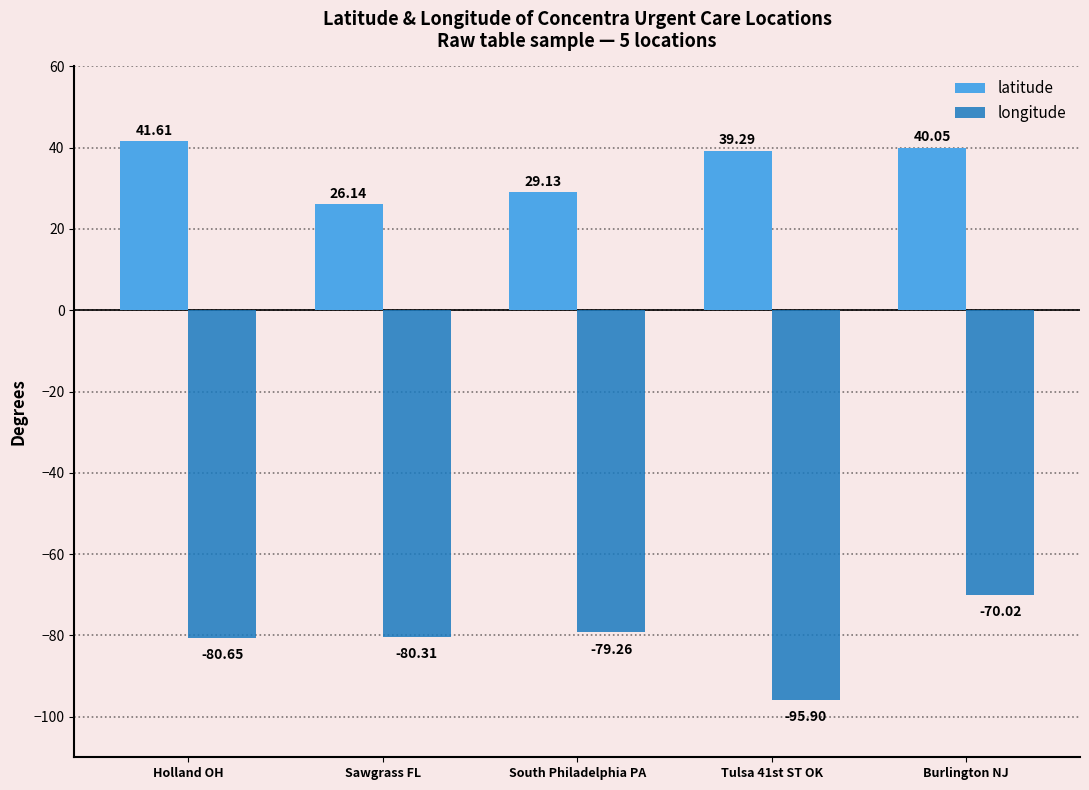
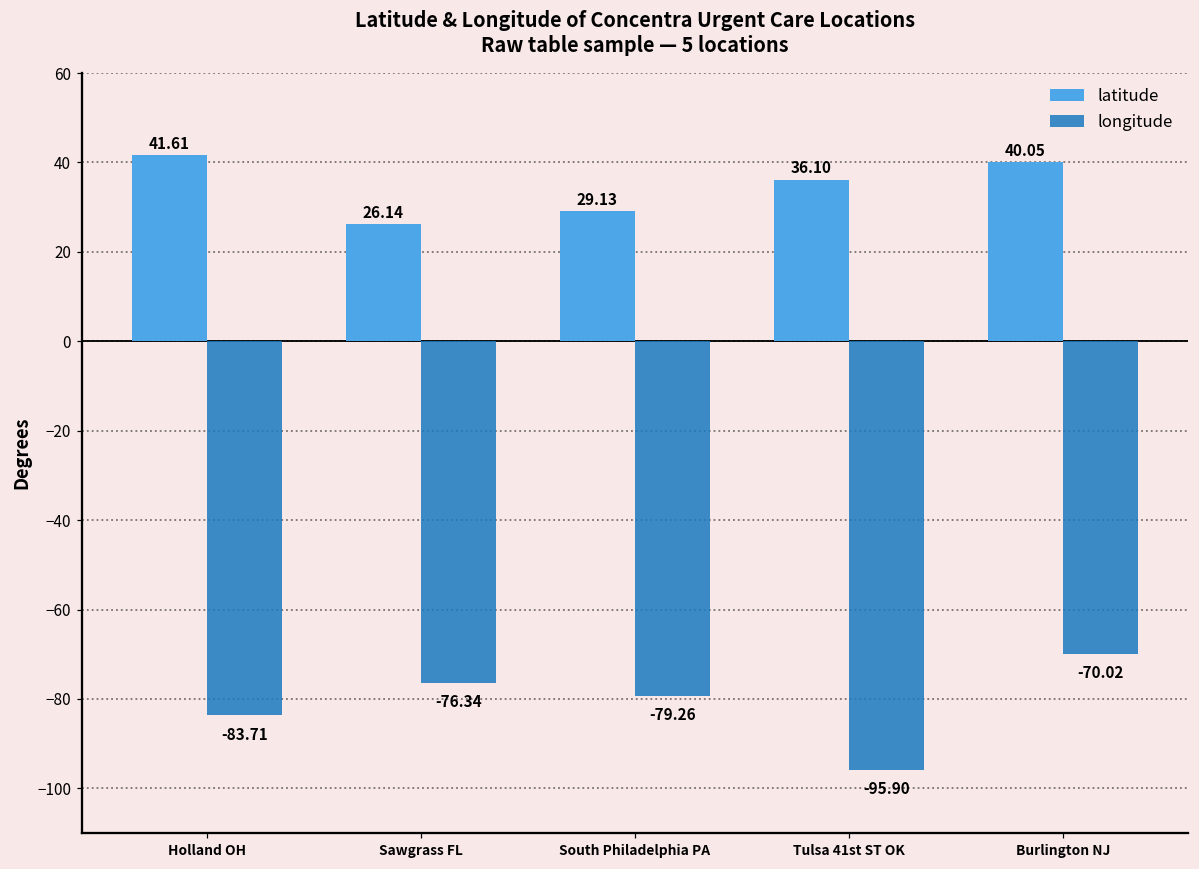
longitude, Holland OH: -80.65 -> -83.71
longitude, Sawgrass FL: -80.31 -> -76.34
latitude, Tulsa 41st ST OK: 39.29 -> 36.10
